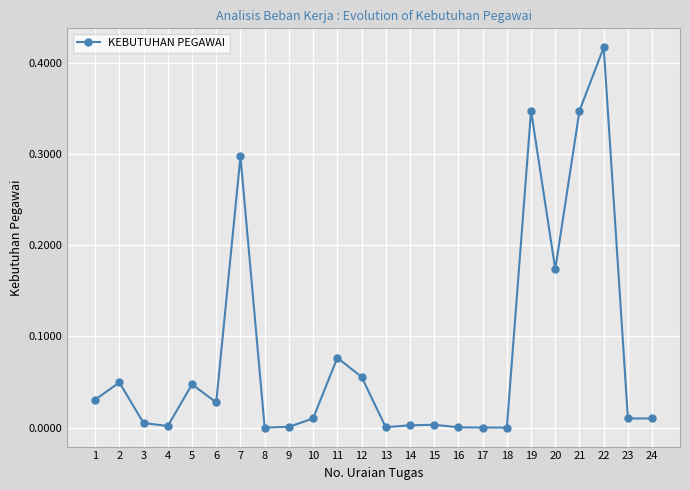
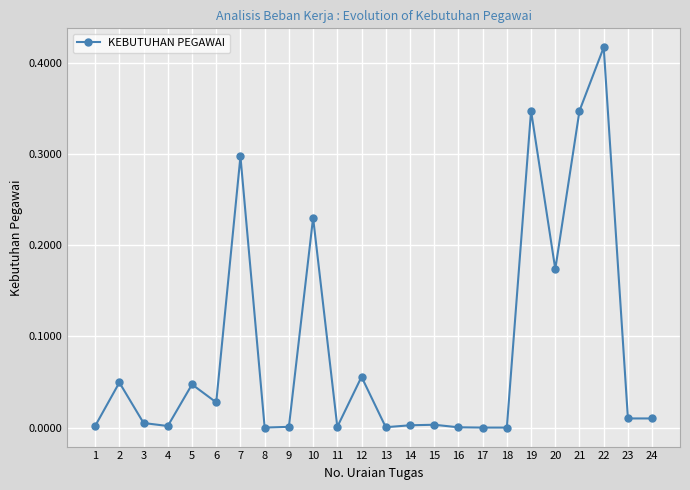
1: 0.03 -> 0.00
10: 0.01 -> 0.23
11: 0.08 -> 0.00
